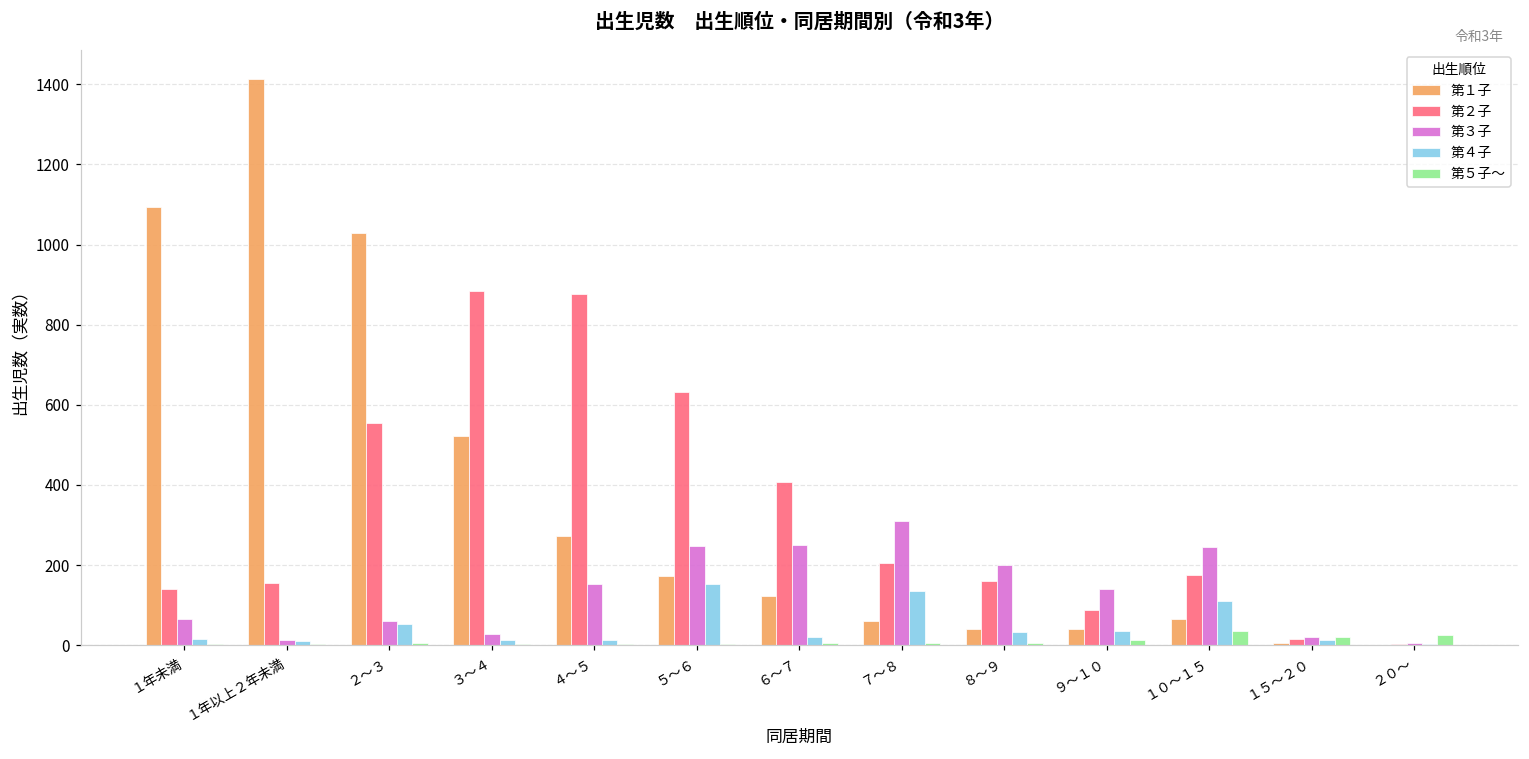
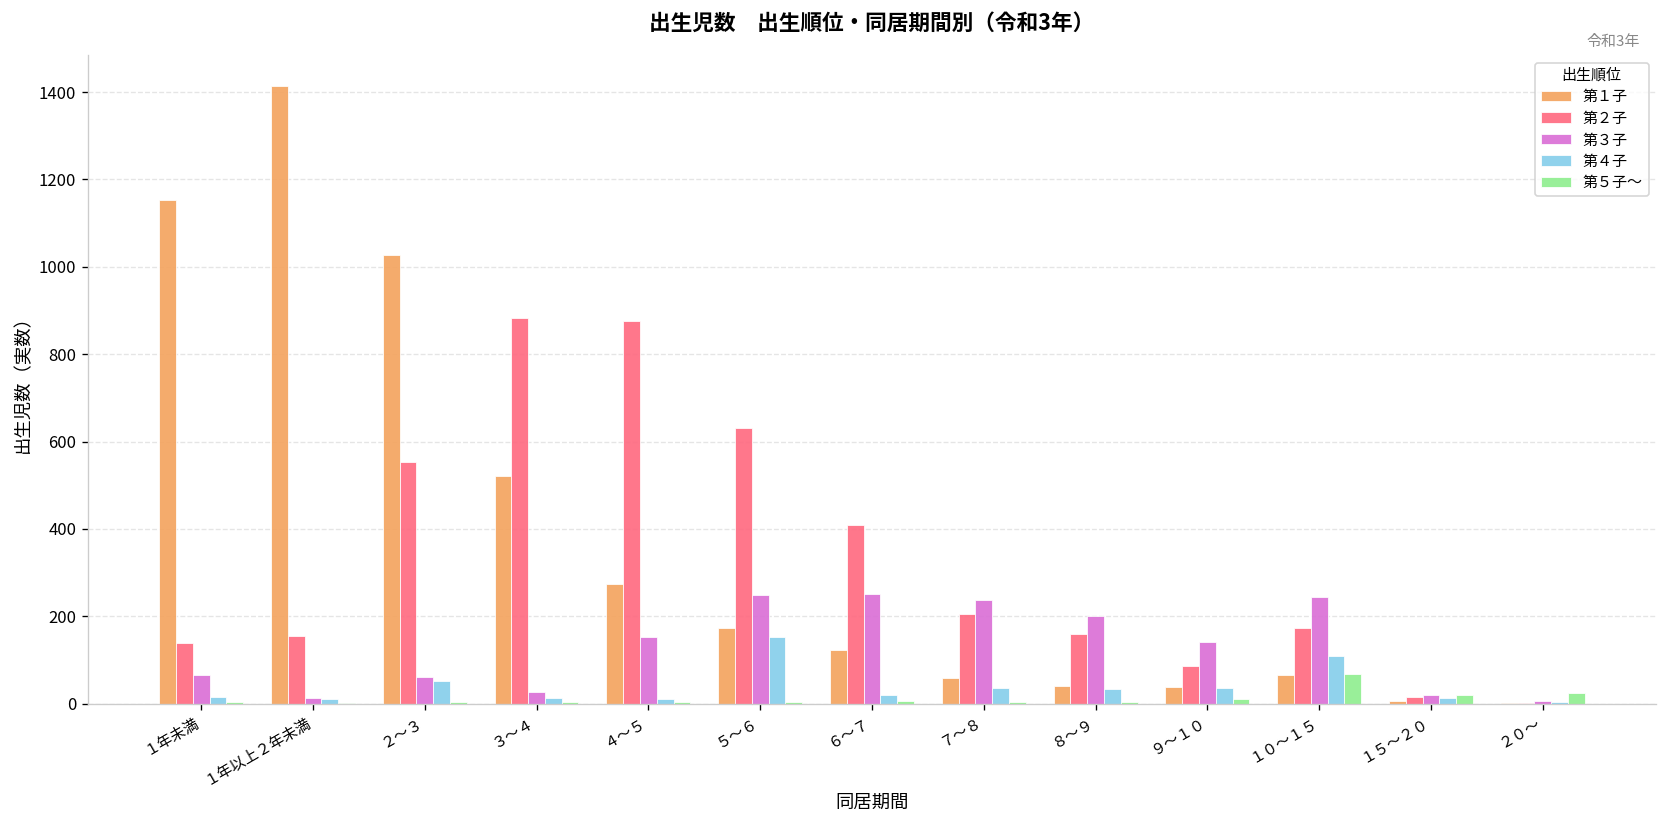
第１子, １年未満: 1090 -> 1150
第３子, ７～８: 310 -> 240
第４子, ７～８: 130 -> 40
第５子～, １０～１５: 40 -> 70
